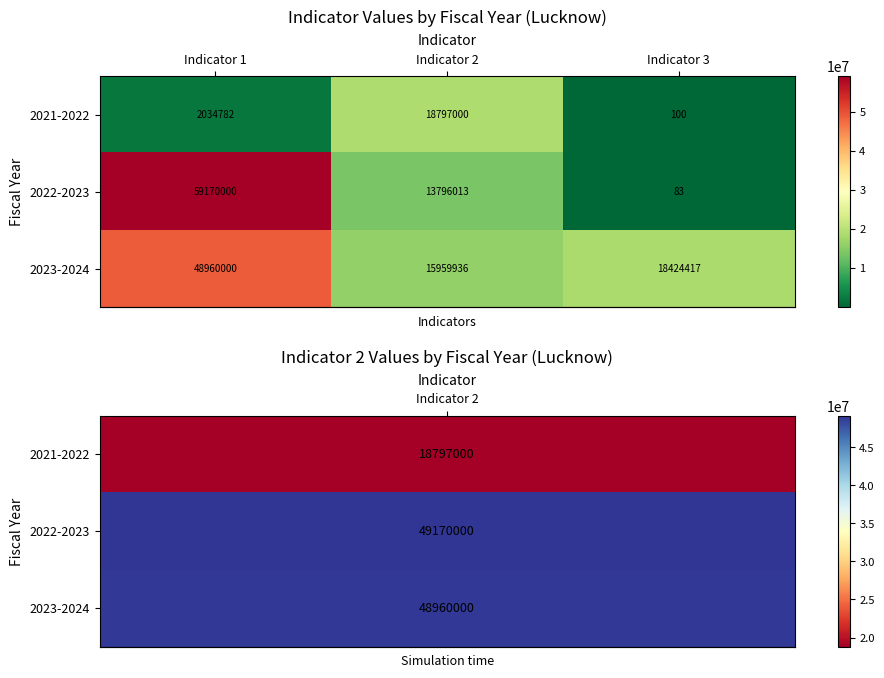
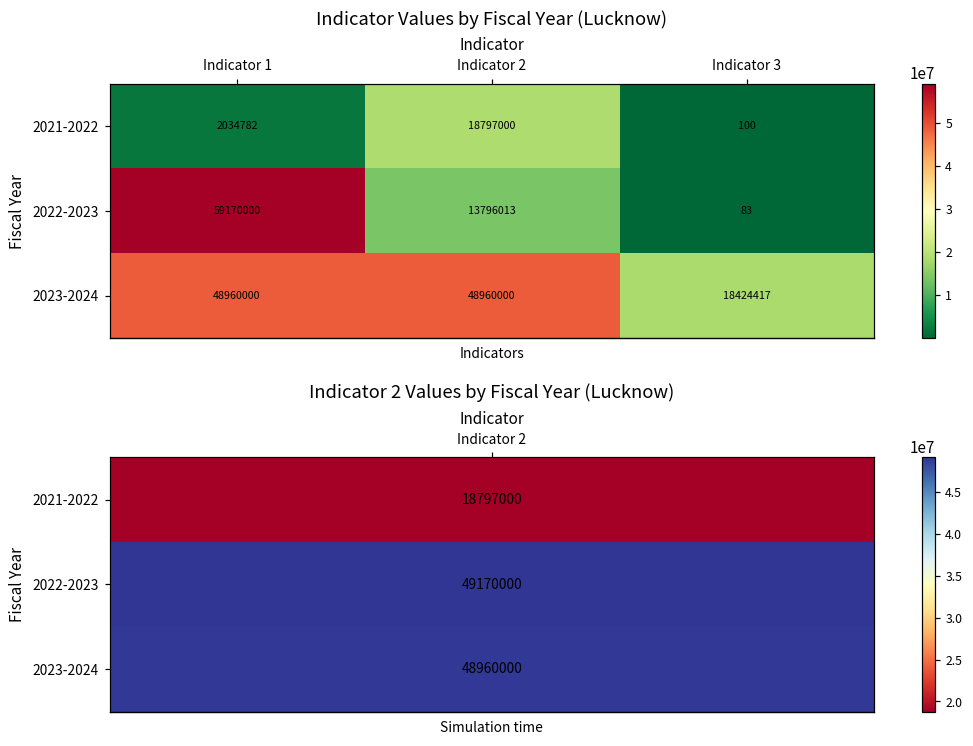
Indicator Values by Fiscal Year (Lucknow), 2023-2024, Indicator 2: 15959936 -> 48960000
